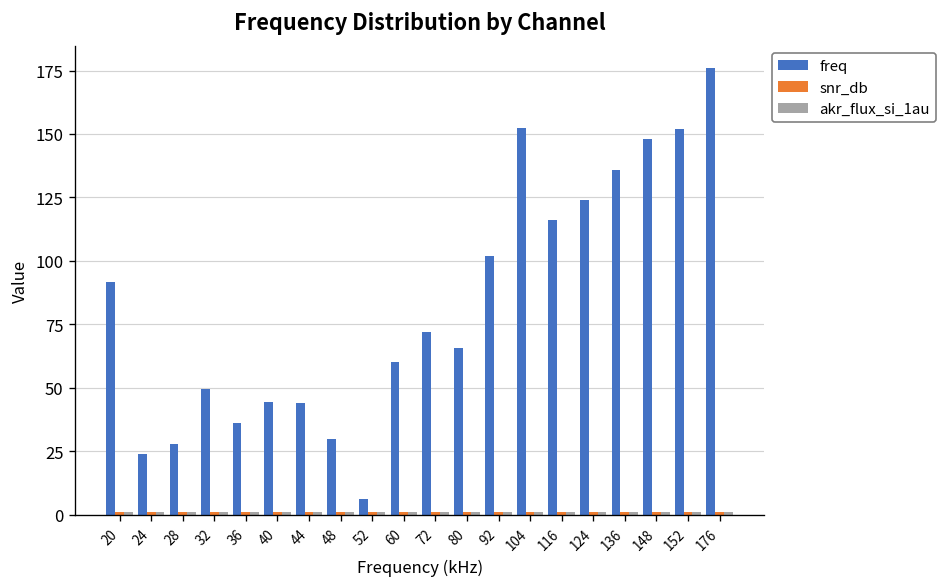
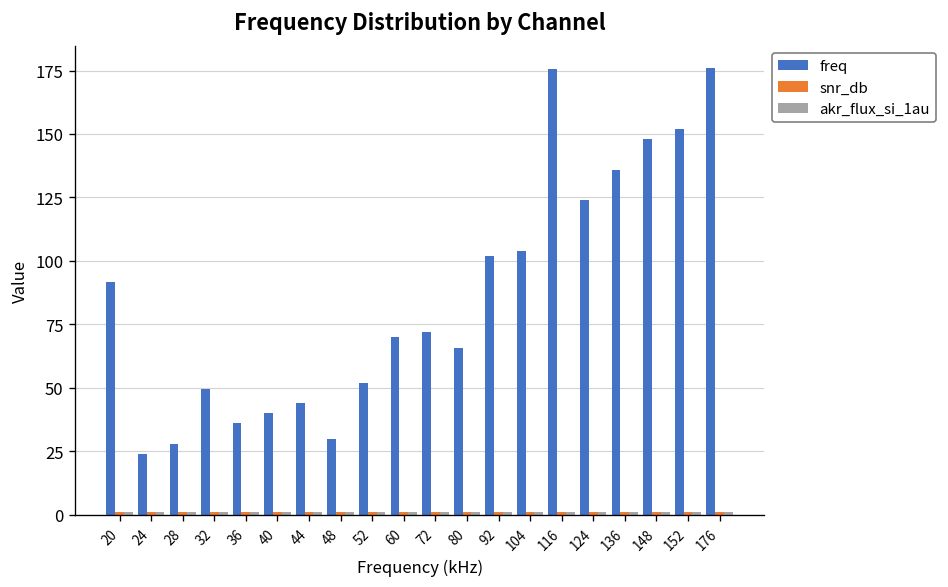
freq, 40: 45 -> 40
freq, 52: 6 -> 52
freq, 60: 60 -> 70
freq, 104: 152 -> 104
freq, 116: 116 -> 176
